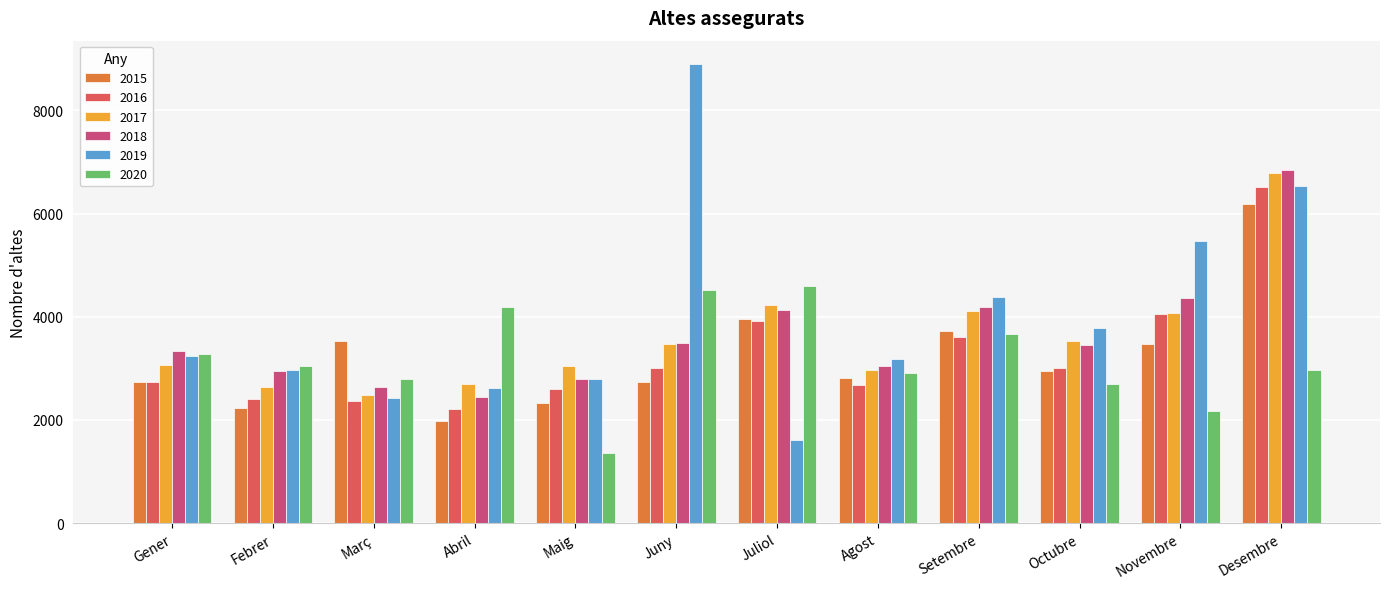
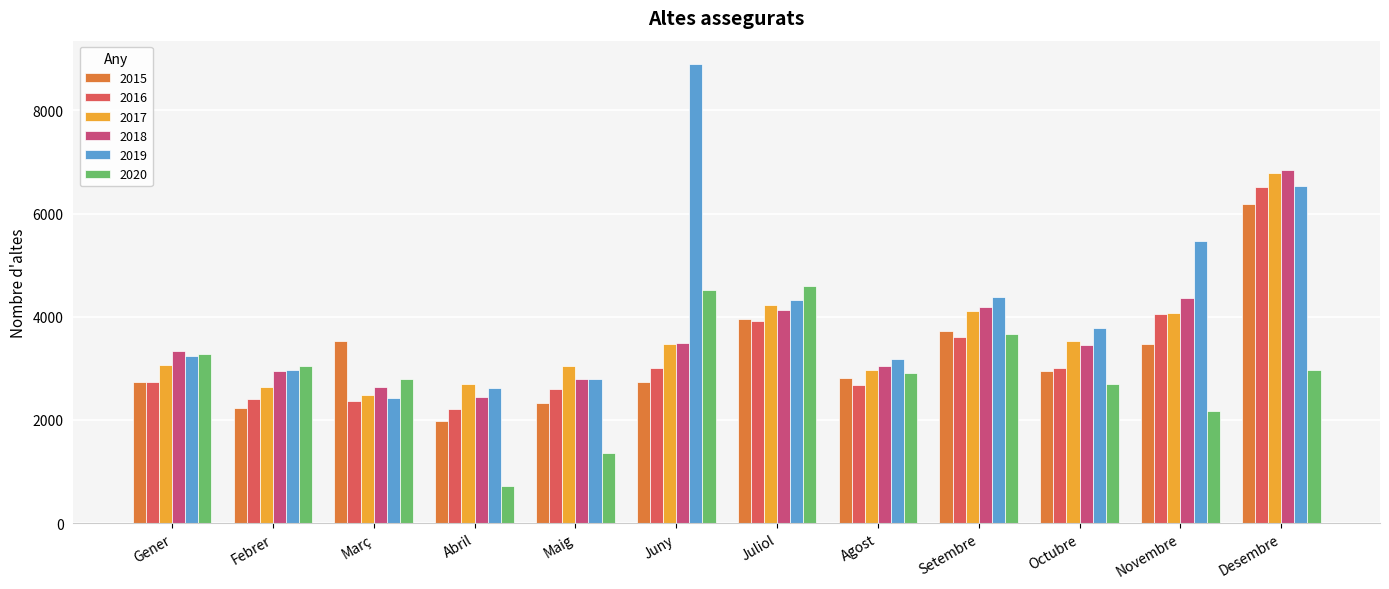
2020, Abril: 4200 -> 700
2019, Juliol: 1600 -> 4300
